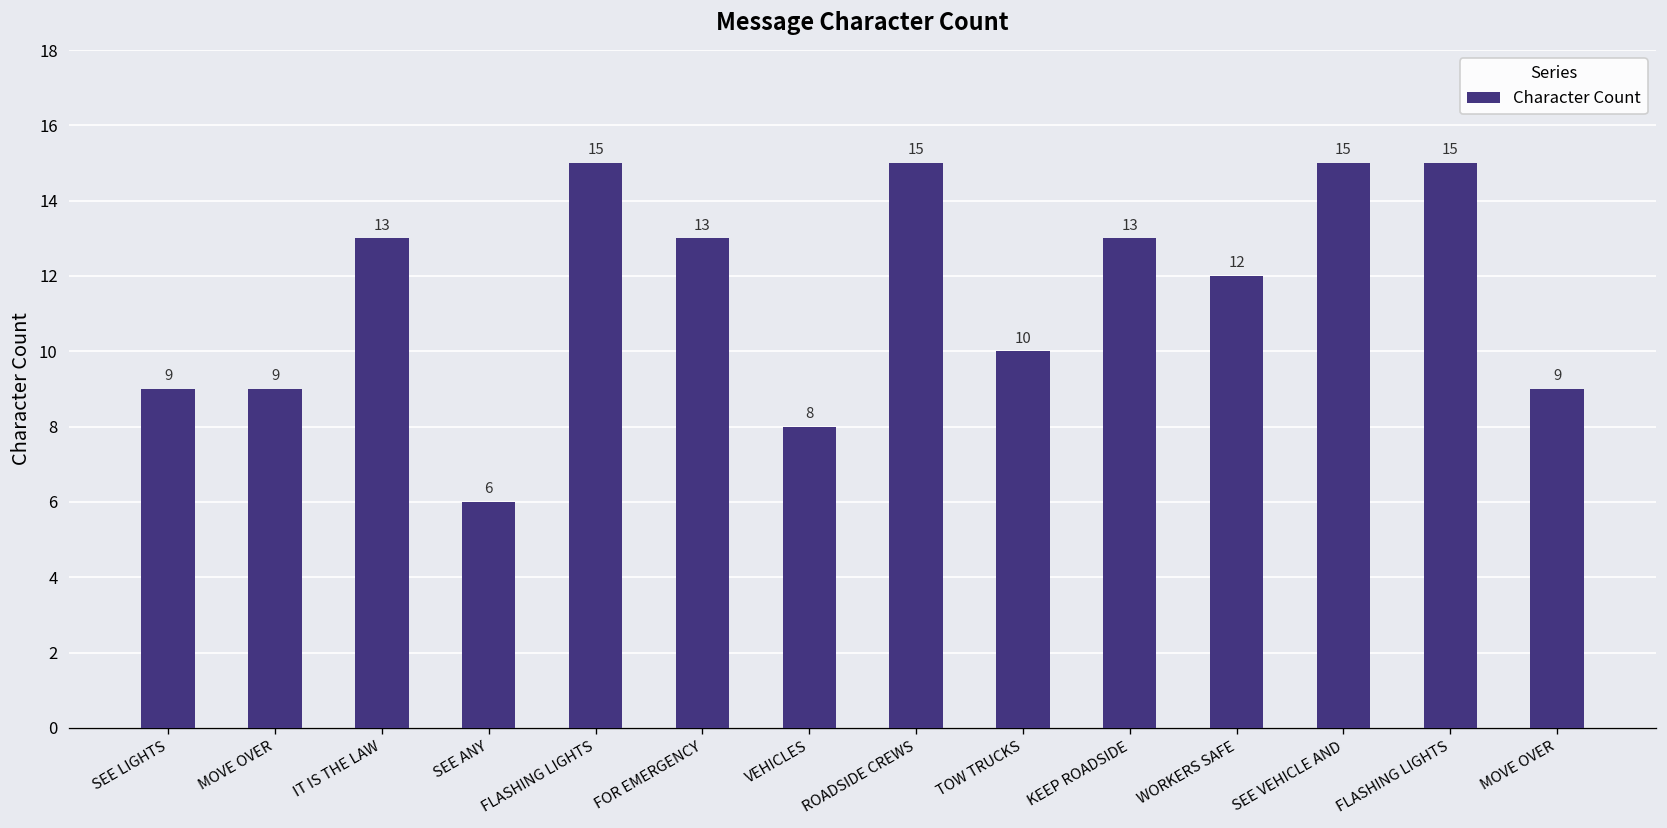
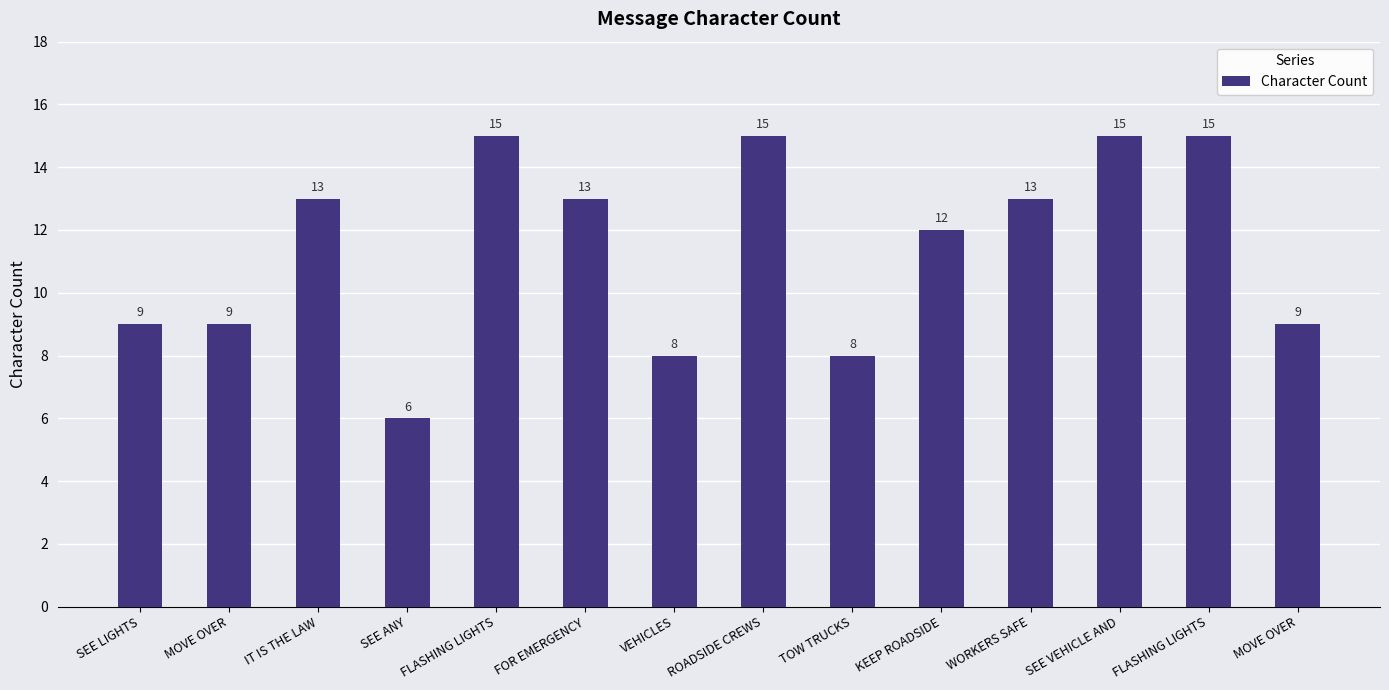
TOW TRUCKS: 10 -> 8
KEEP ROADSIDE: 13 -> 12
WORKERS SAFE: 12 -> 13
